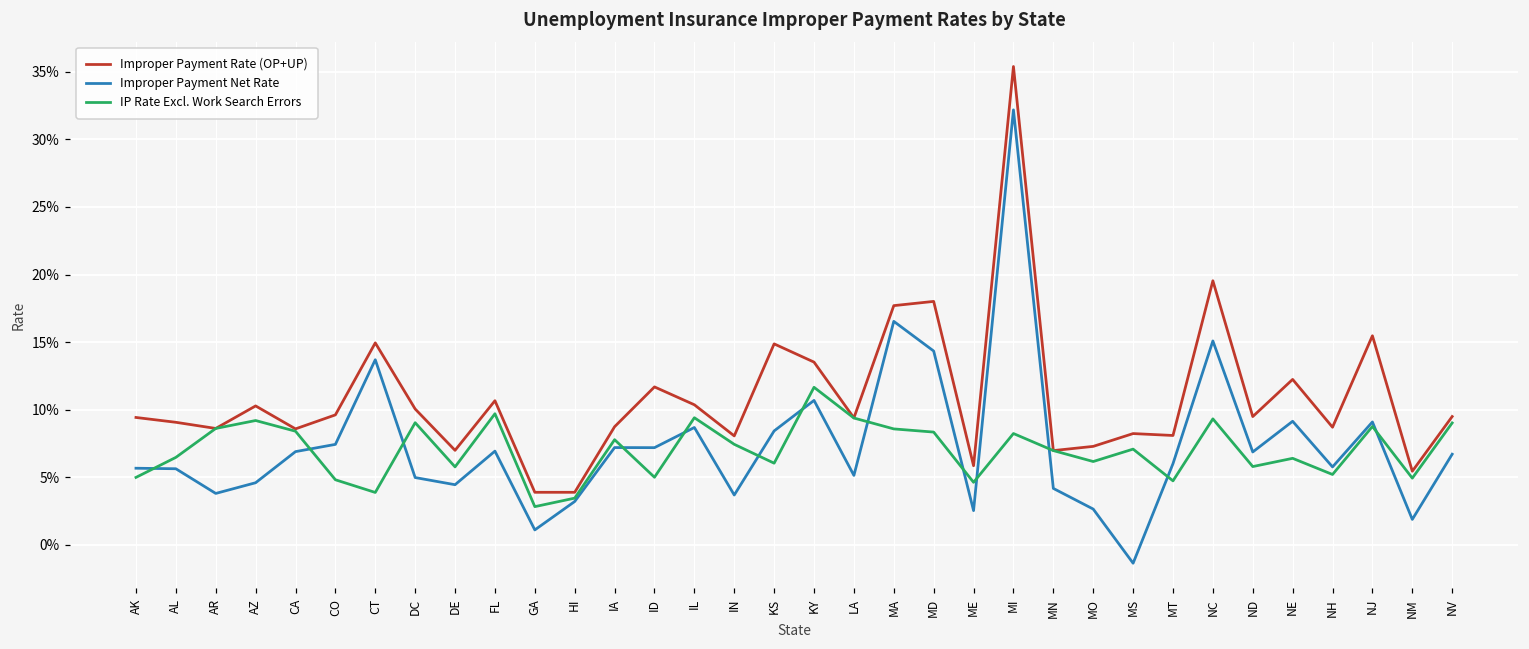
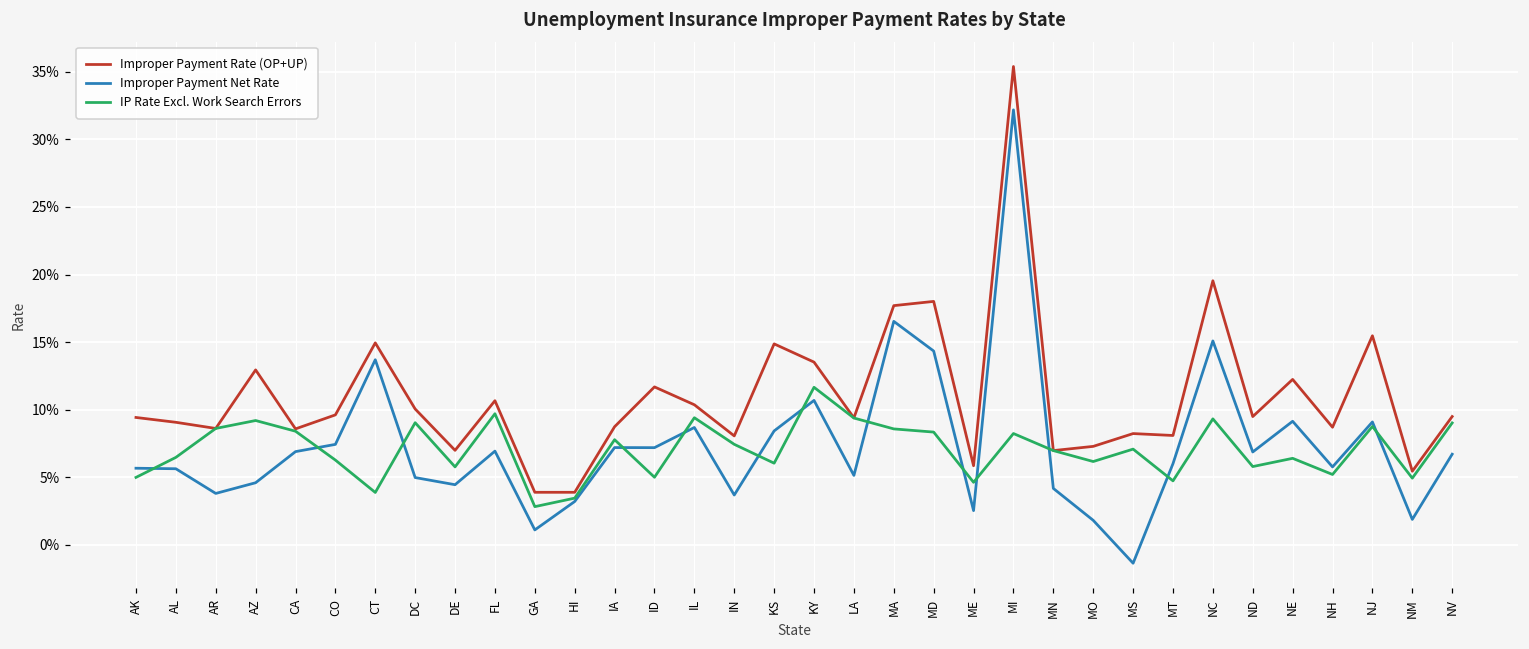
Improper Payment Rate (OP+UP), AZ: 10.3% -> 12.9%
IP Rate Excl. Work Search Errors, CO: 4.8% -> 6.3%
Improper Payment Net Rate, MO: 2.7% -> 1.8%
